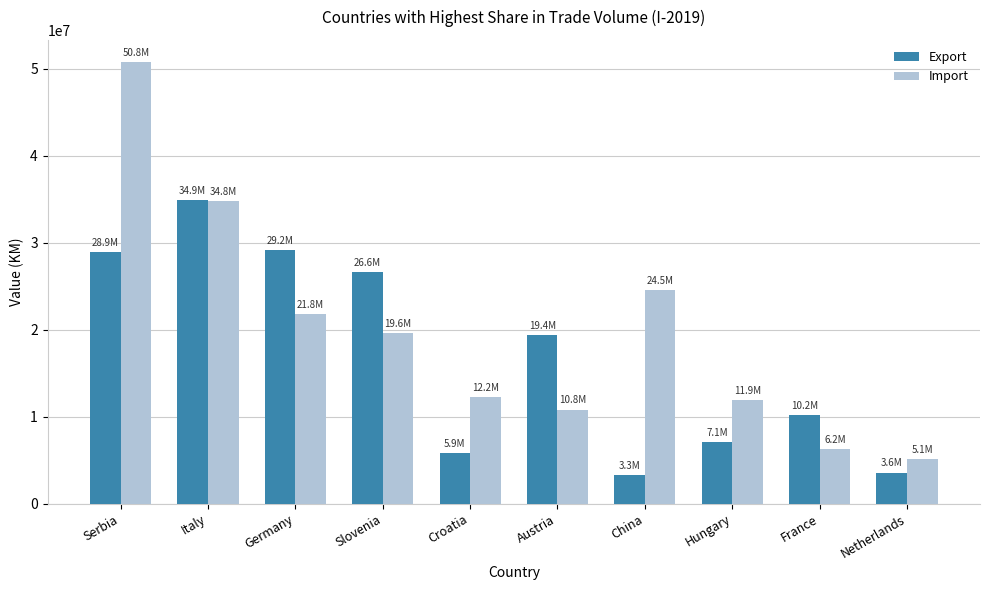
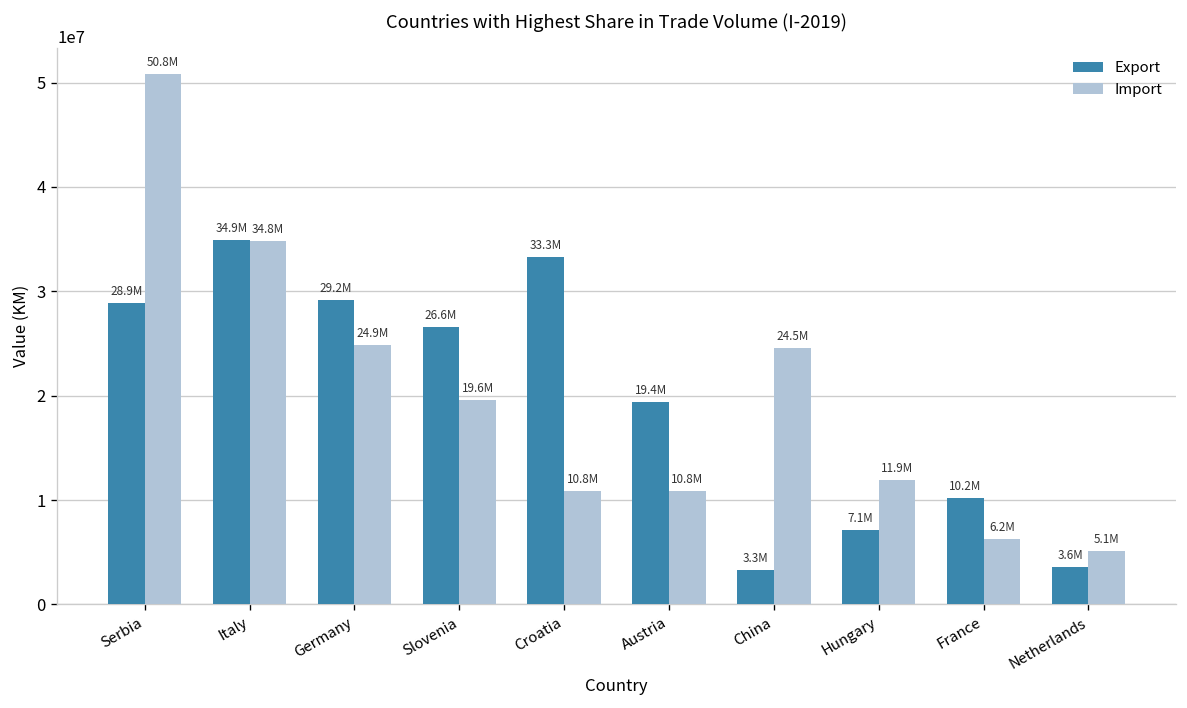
Import, Germany: 21.8M -> 24.9M
Export, Croatia: 5.9M -> 33.3M
Import, Croatia: 12.2M -> 10.8M
